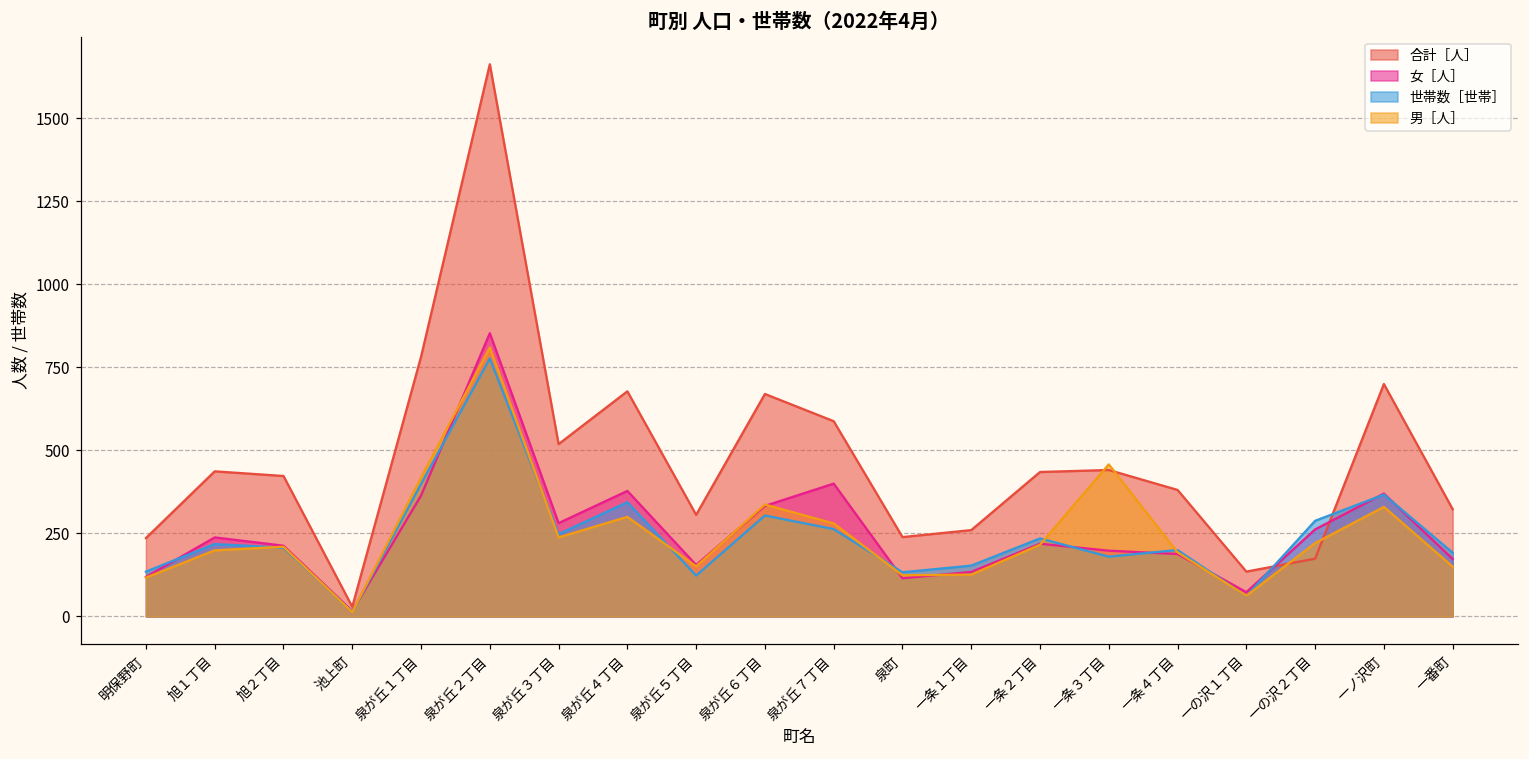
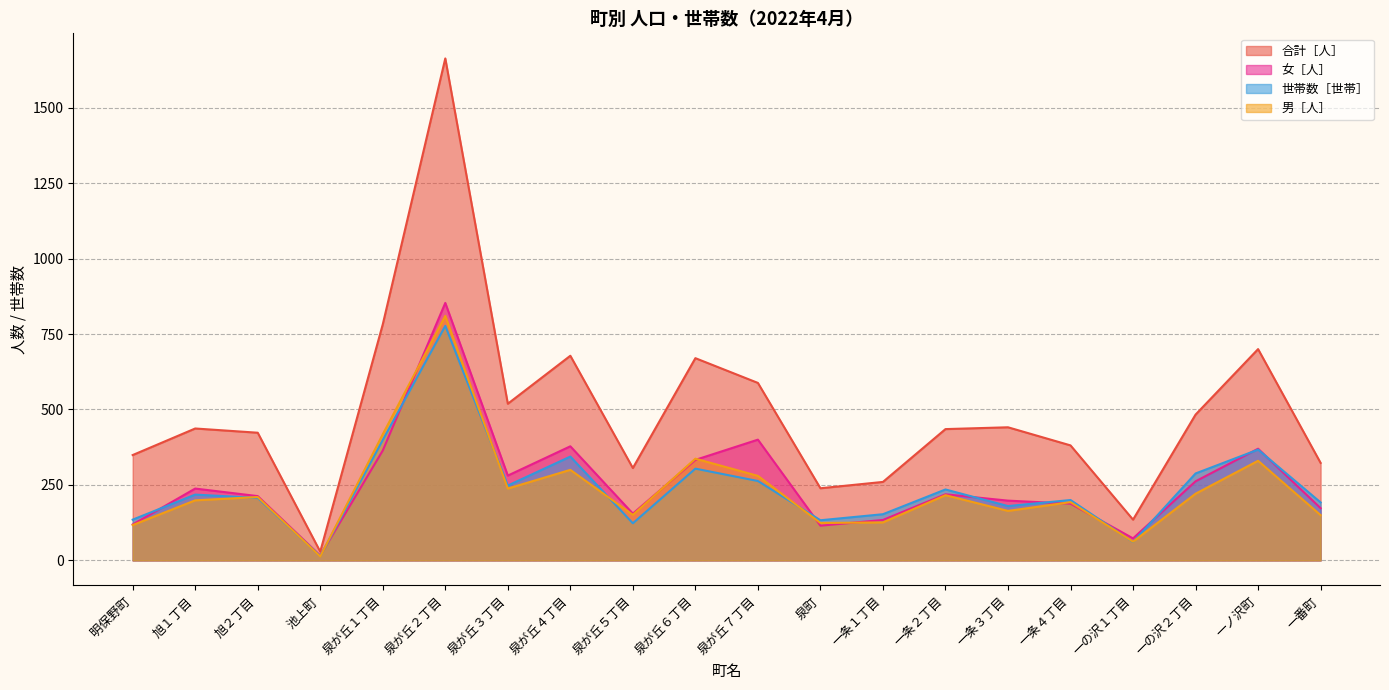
合計［人］, 明保野町: 240 -> 350
男［人］, 一条３丁目: 460 -> 160
合計［人］, 一の沢２丁目: 170 -> 480
